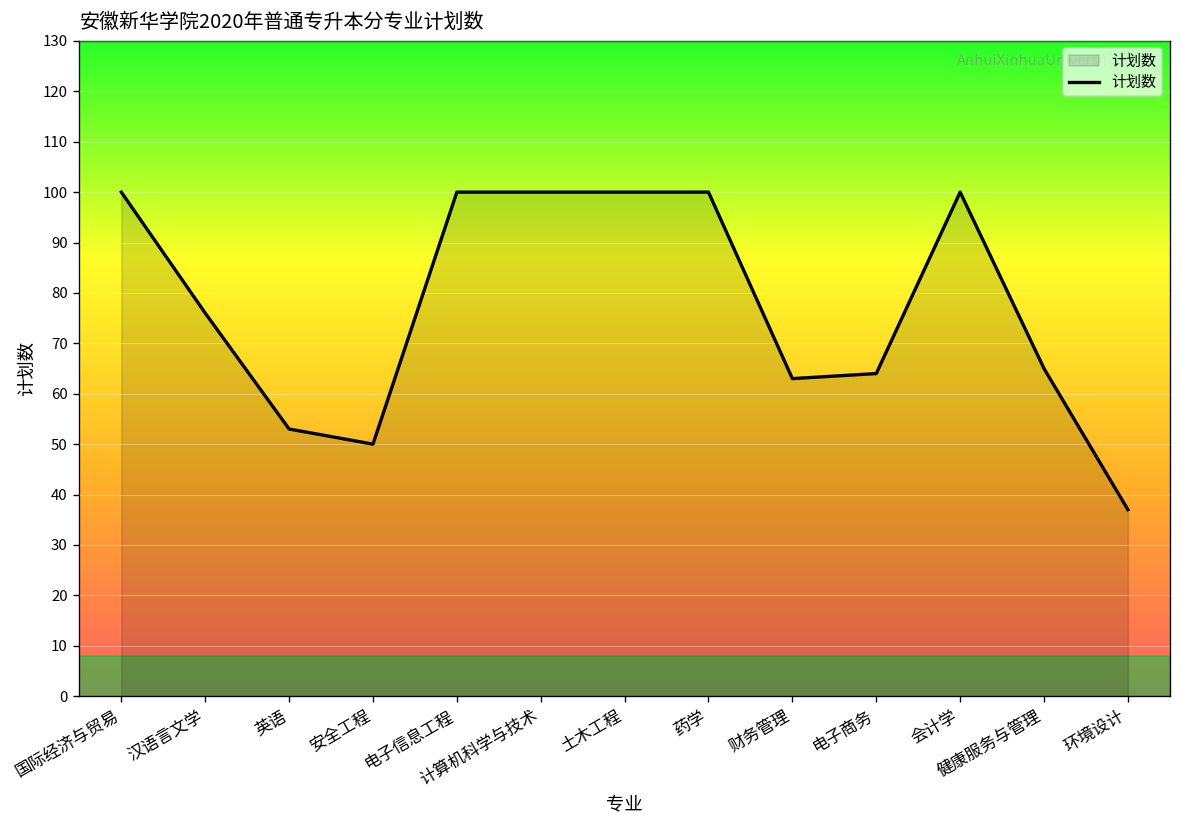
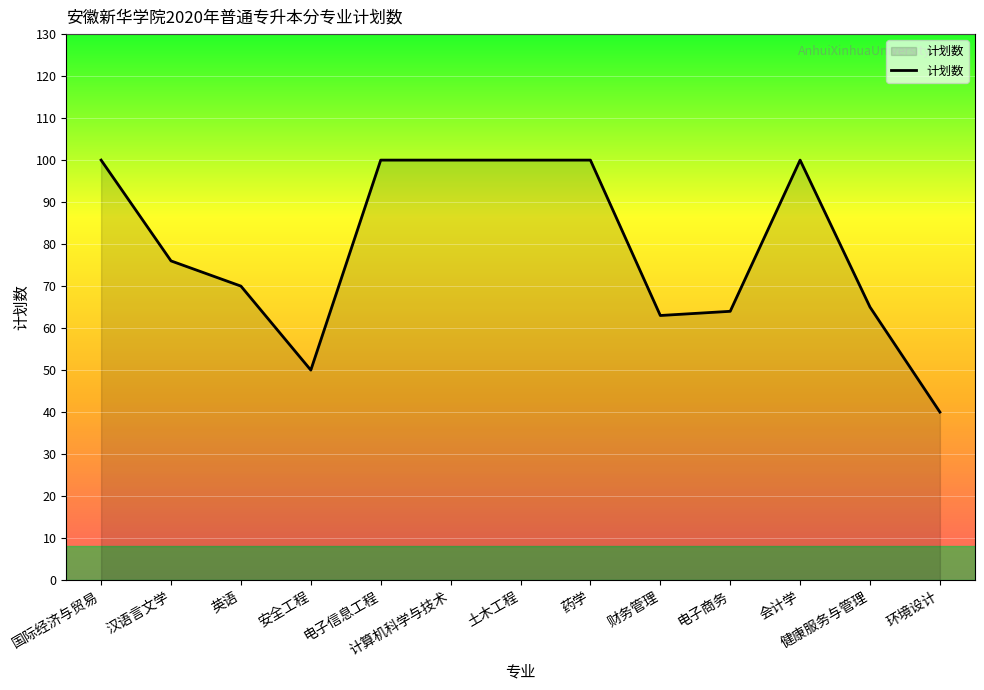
计划数, 英语: 53 -> 70
计划数, 环境设计: 37 -> 40
